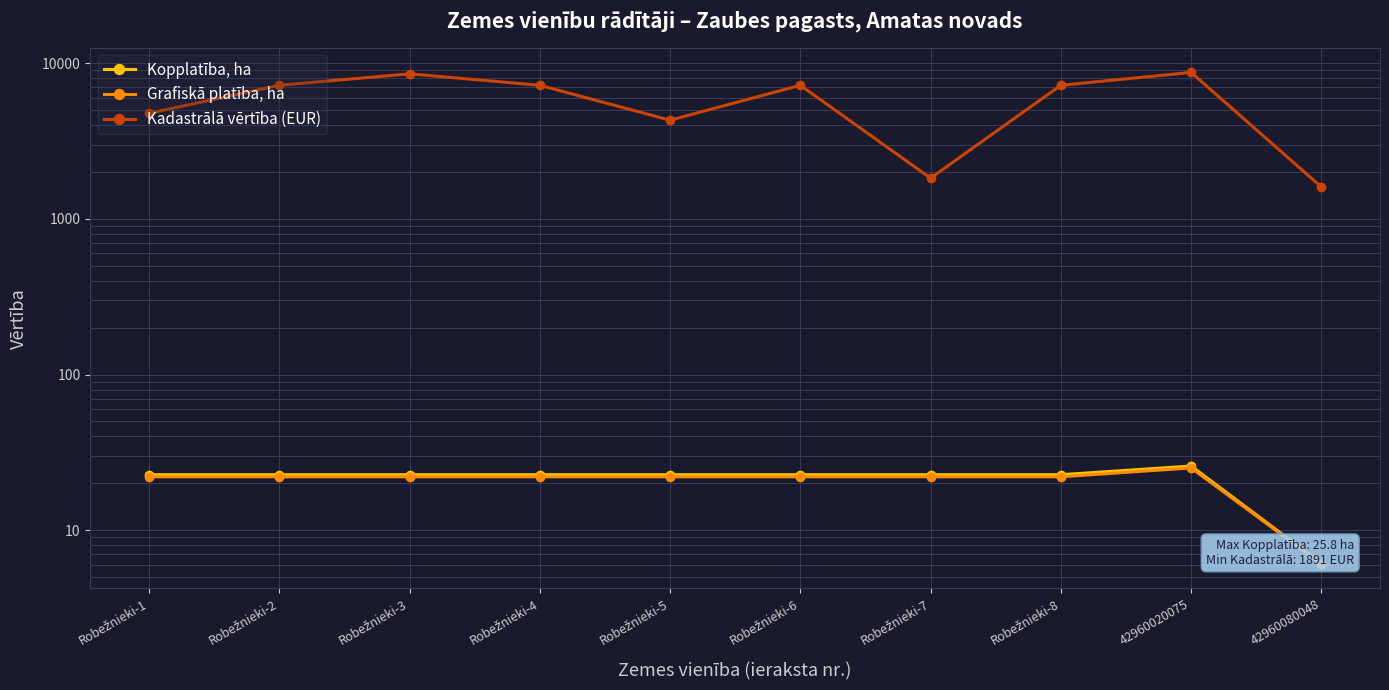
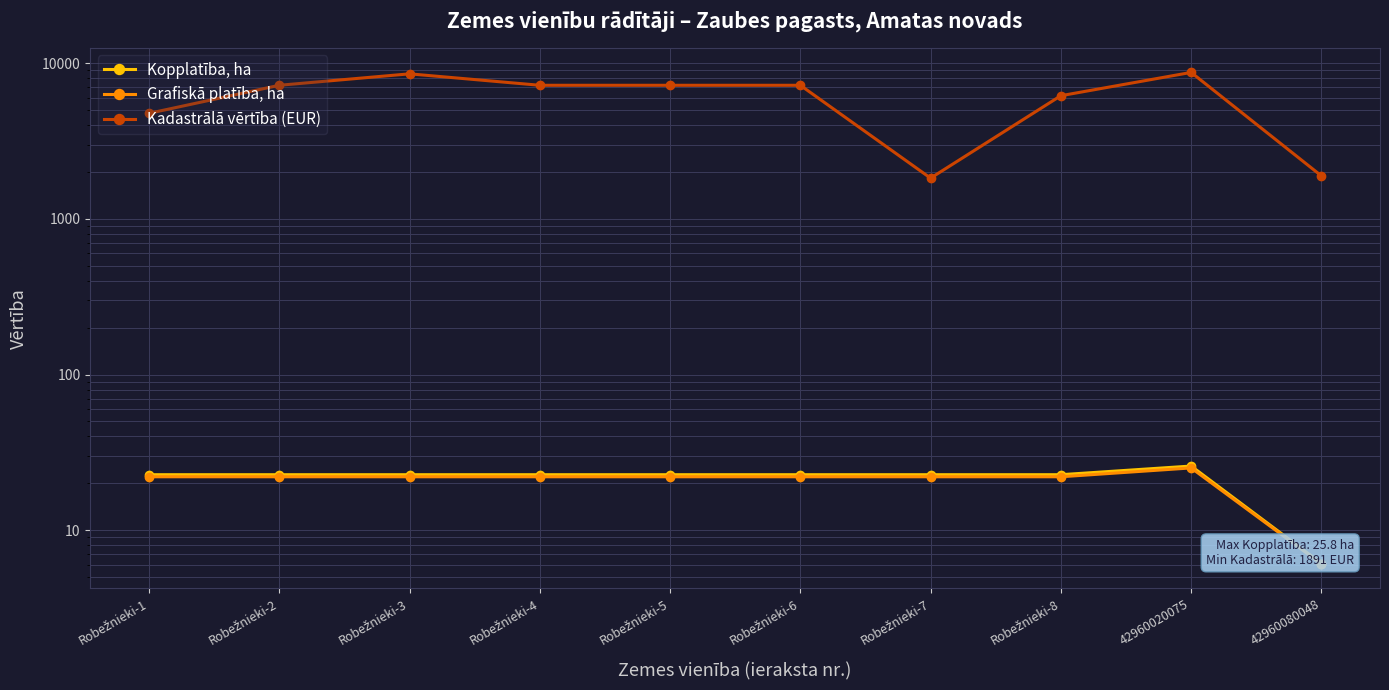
Kadastrālā vērtība (EUR), Robežnieki-5: 4300 -> 7000
Kadastrālā vērtība (EUR), Robežnieki-8: 7000 -> 6200
Kadastrālā vērtība (EUR), 42960080048: 1600 -> 1900
